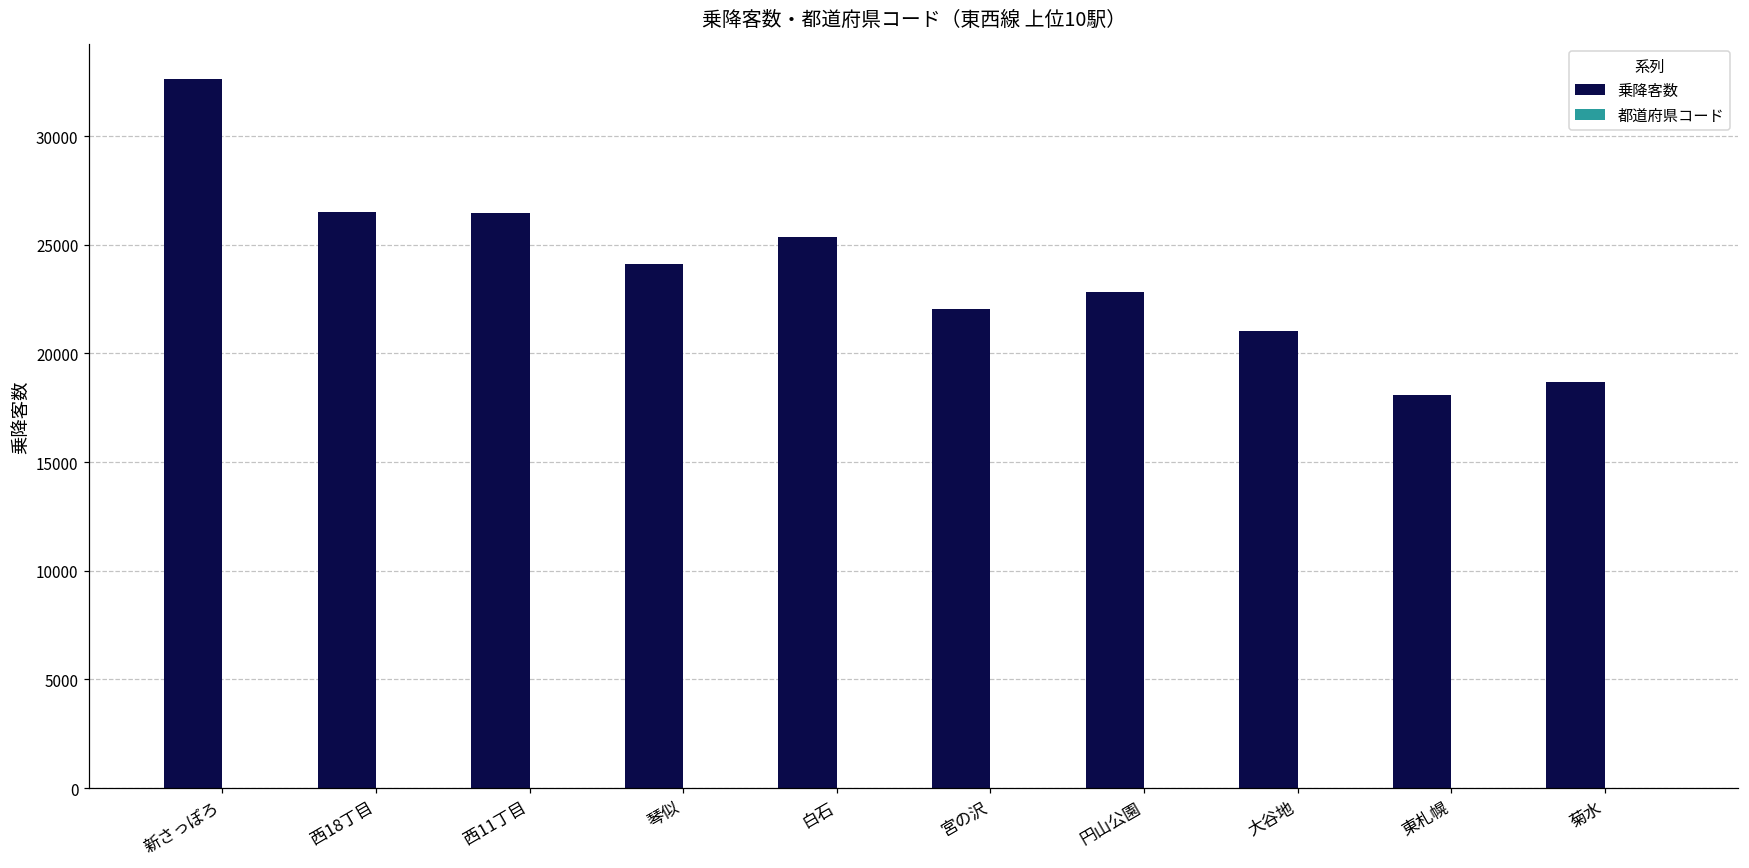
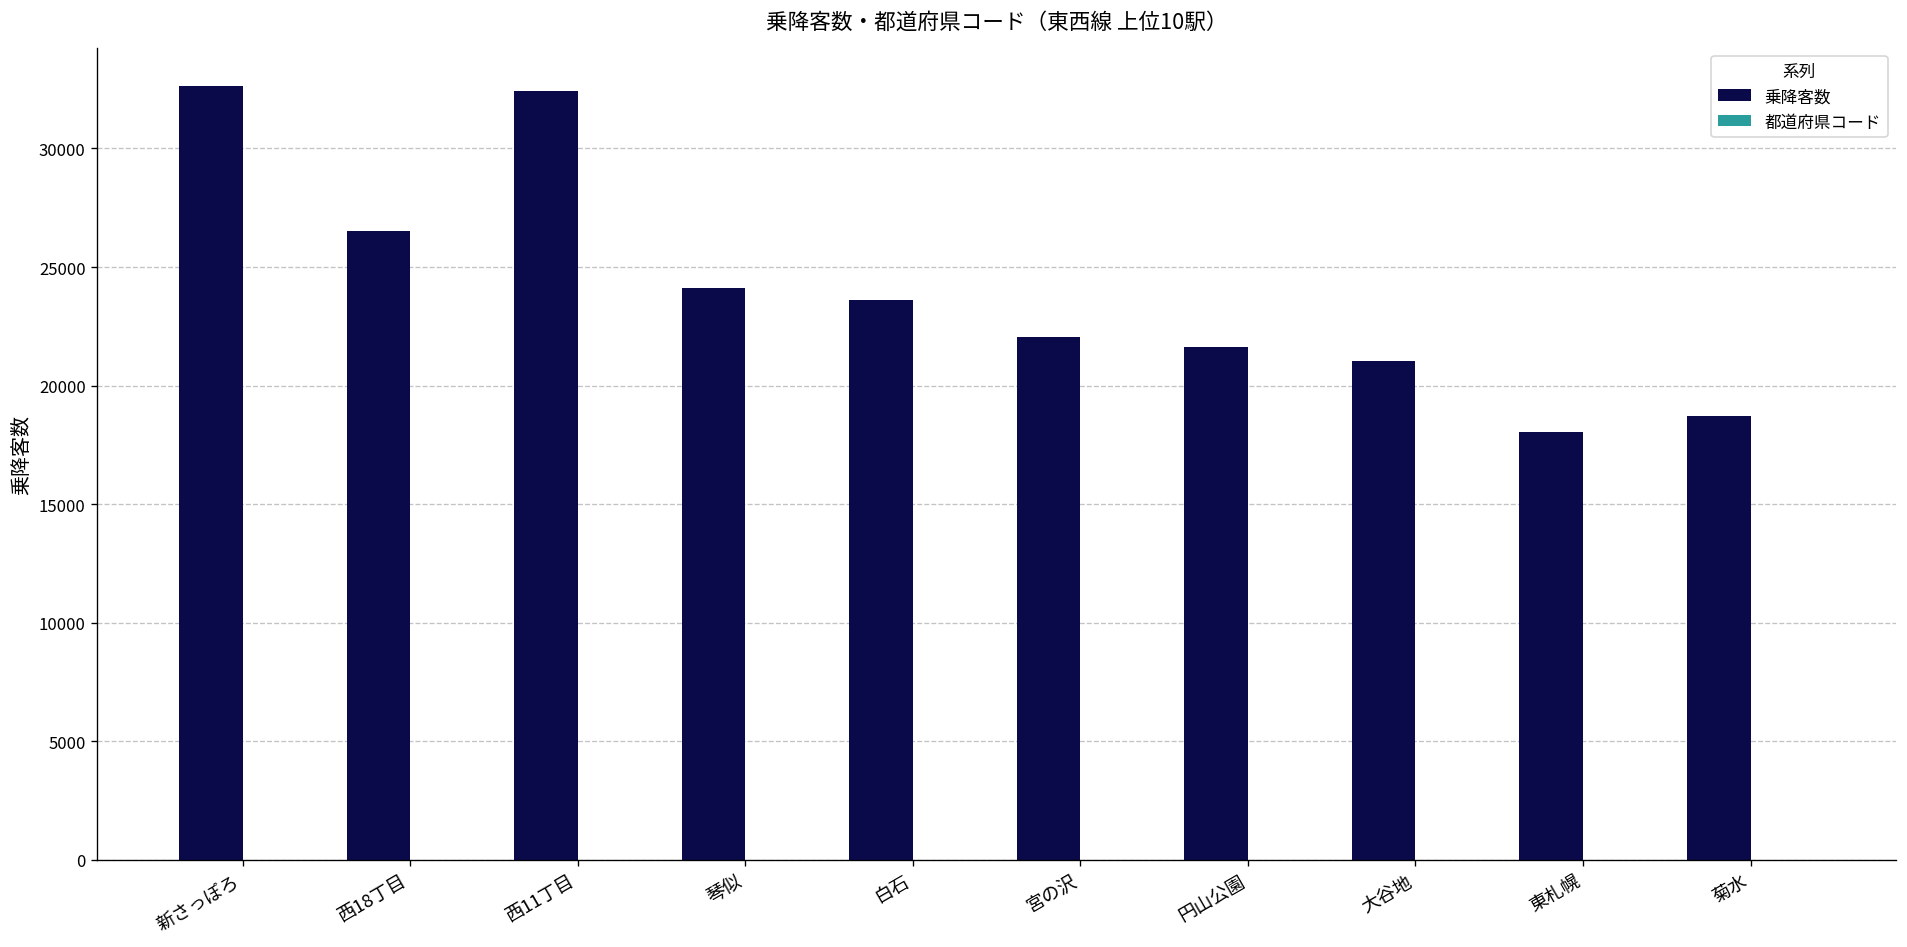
乗降客数, 西11丁目: 26500 -> 32400
乗降客数, 白石: 25300 -> 23600
乗降客数, 円山公園: 22800 -> 21600
